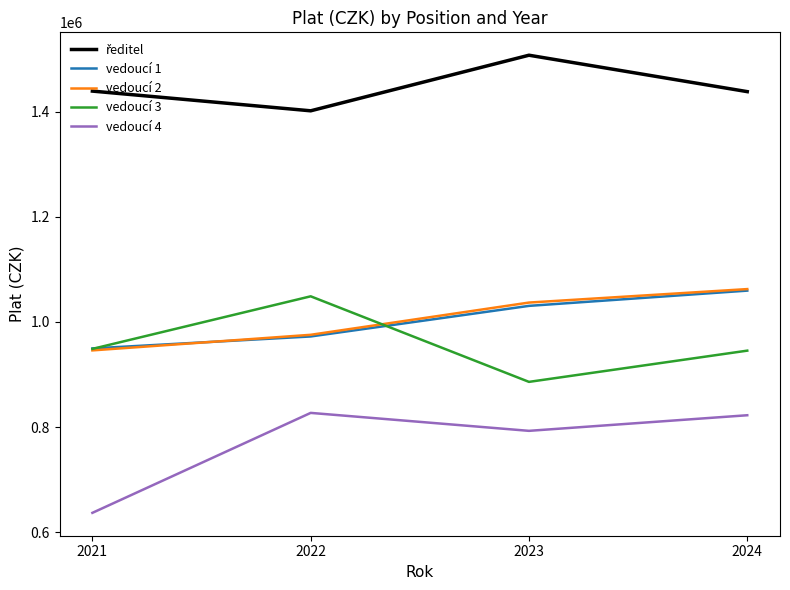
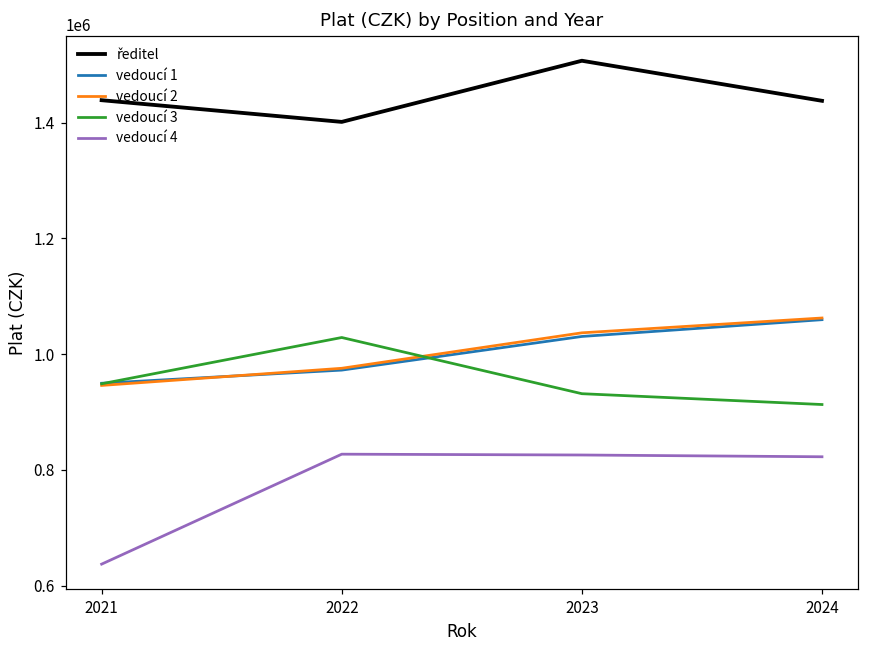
vedoucí 3, 2022: 1050000 -> 1030000
vedoucí 3, 2023: 890000 -> 930000
vedoucí 4, 2023: 790000 -> 830000
vedoucí 3, 2024: 950000 -> 910000
